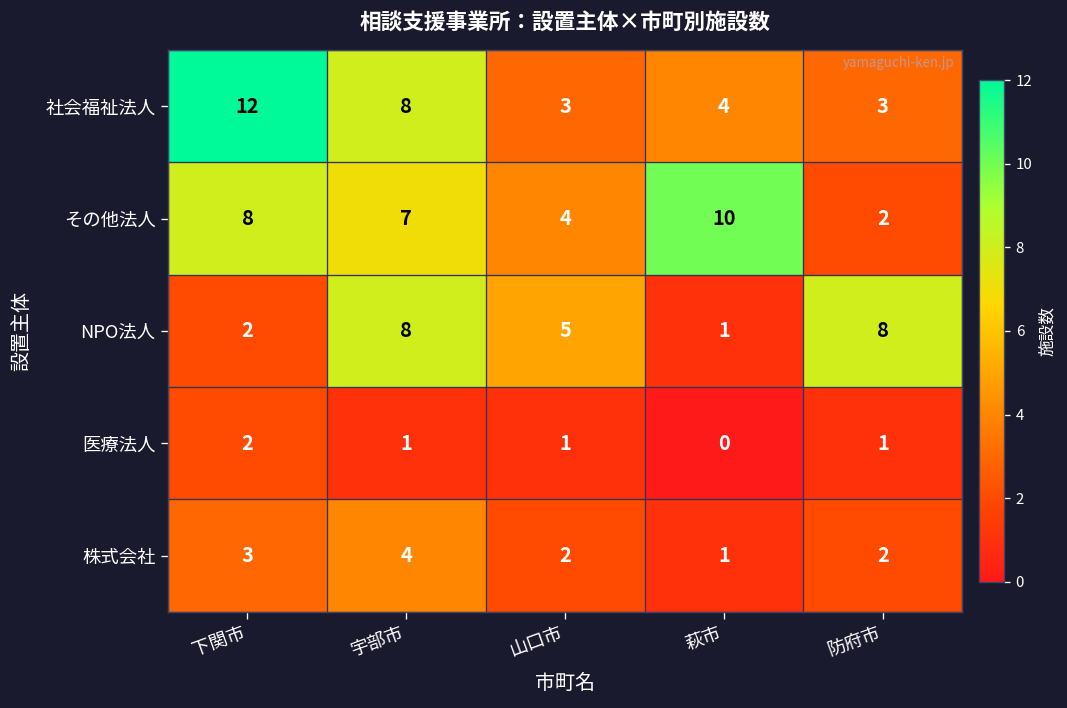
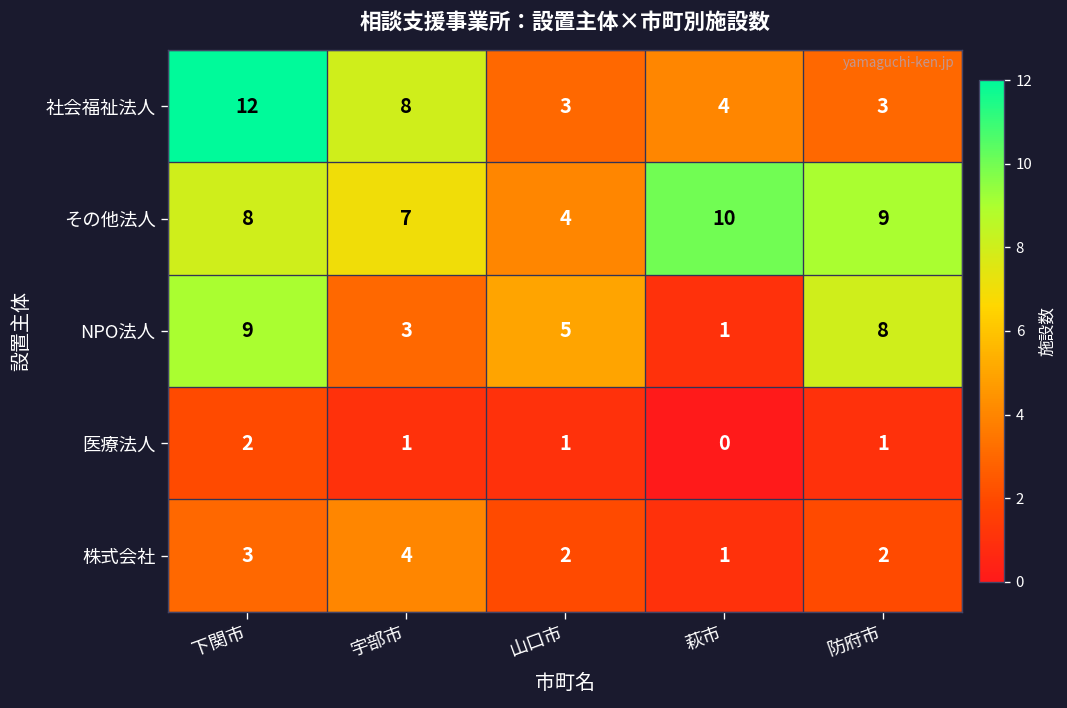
その他法人, 防府市: 2 -> 9
NPO法人, 下関市: 2 -> 9
NPO法人, 宇部市: 8 -> 3
